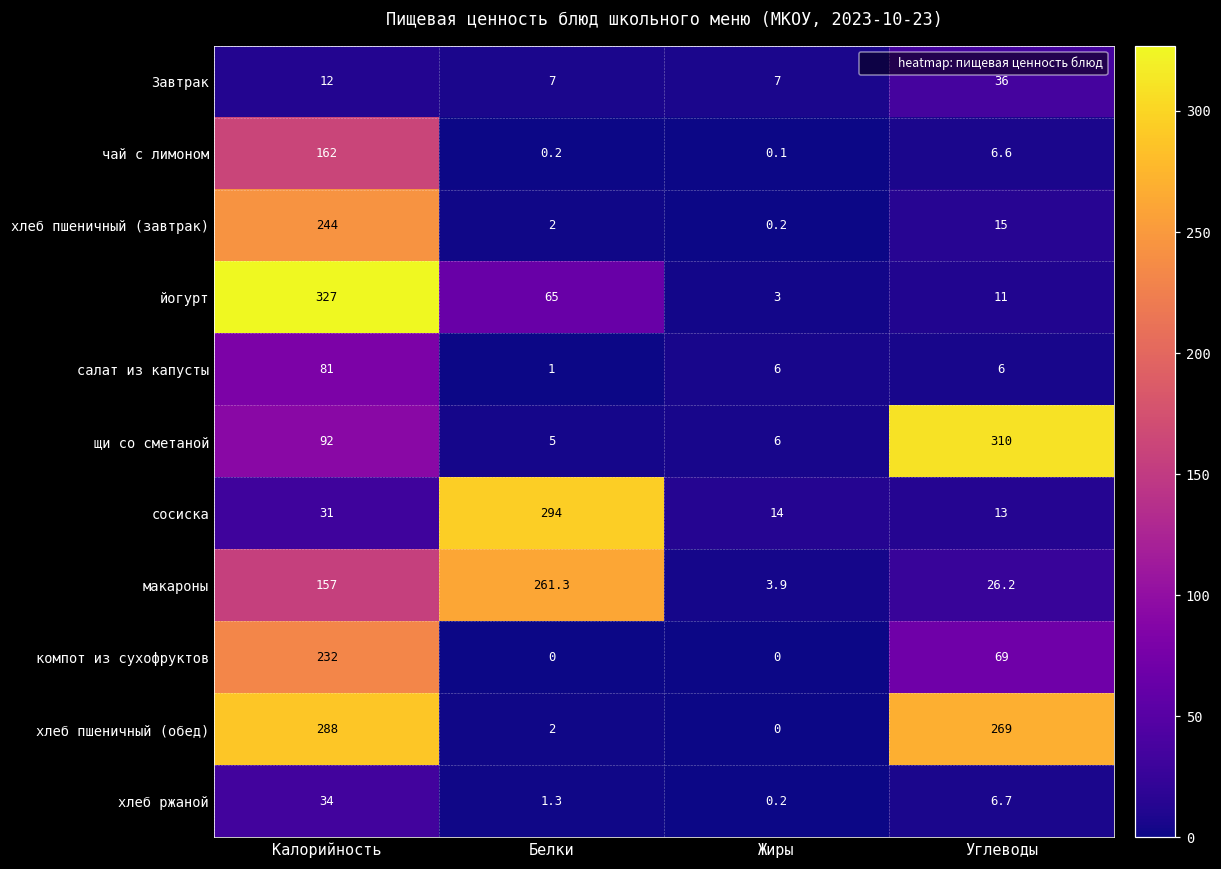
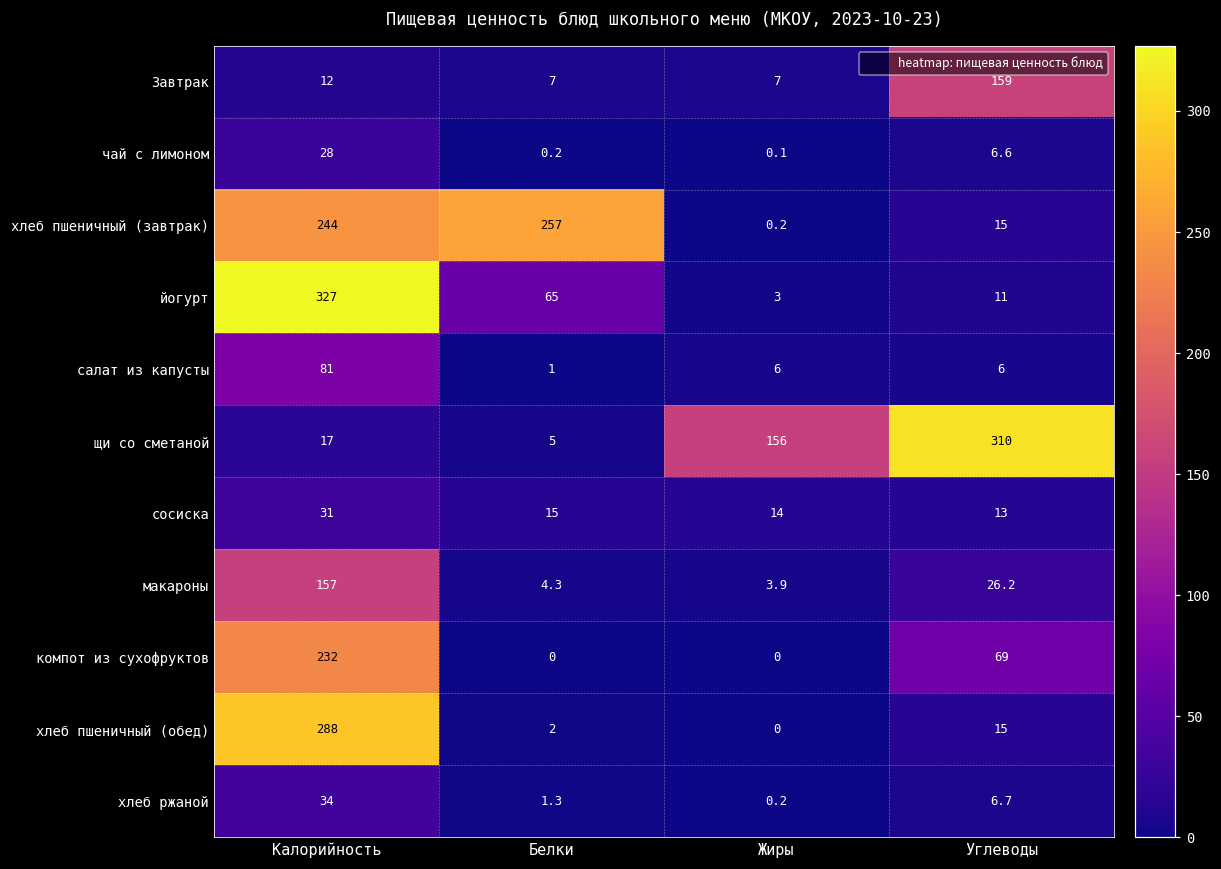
Завтрак, Углеводы: 36 -> 159
чай с лимоном, Калорийность: 162 -> 28
хлеб пшеничный (завтрак), Белки: 2 -> 257
щи со сметаной, Калорийность: 92 -> 17
щи со сметаной, Жиры: 6 -> 156
сосиска, Белки: 294 -> 15
макароны, Белки: 261.3 -> 4.3
хлеб пшеничный (обед), Углеводы: 269 -> 15
